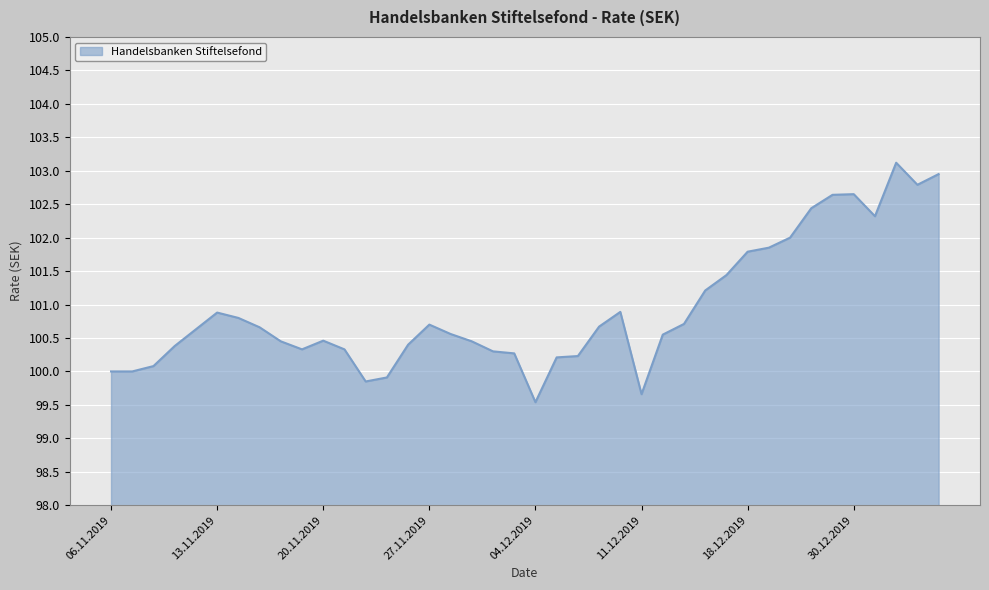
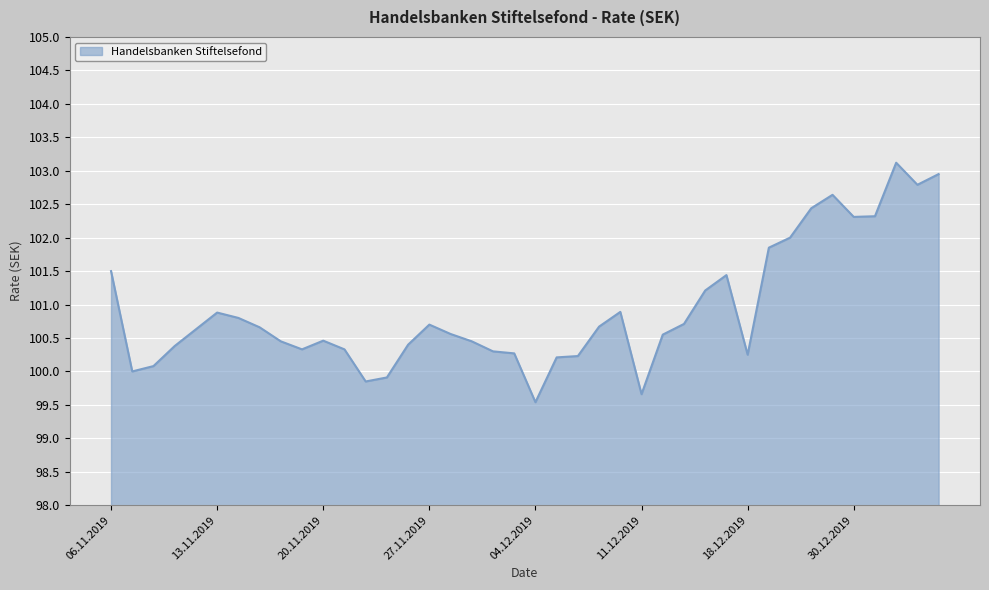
06.11.2019: 100.0 -> 101.5
18.12.2019: 101.8 -> 100.3
30.12.2019: 102.7 -> 102.3
